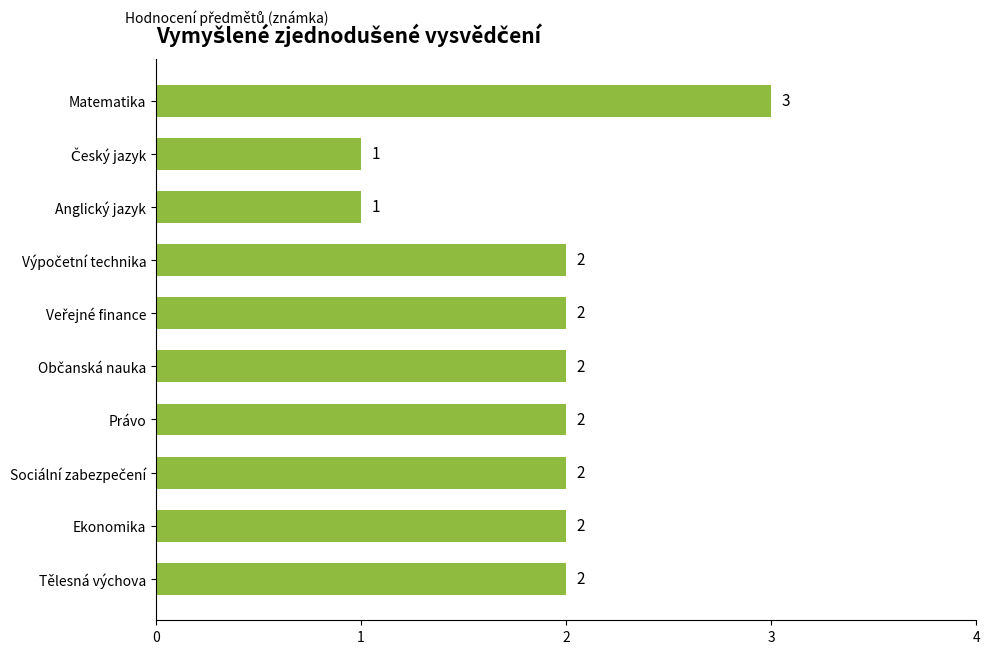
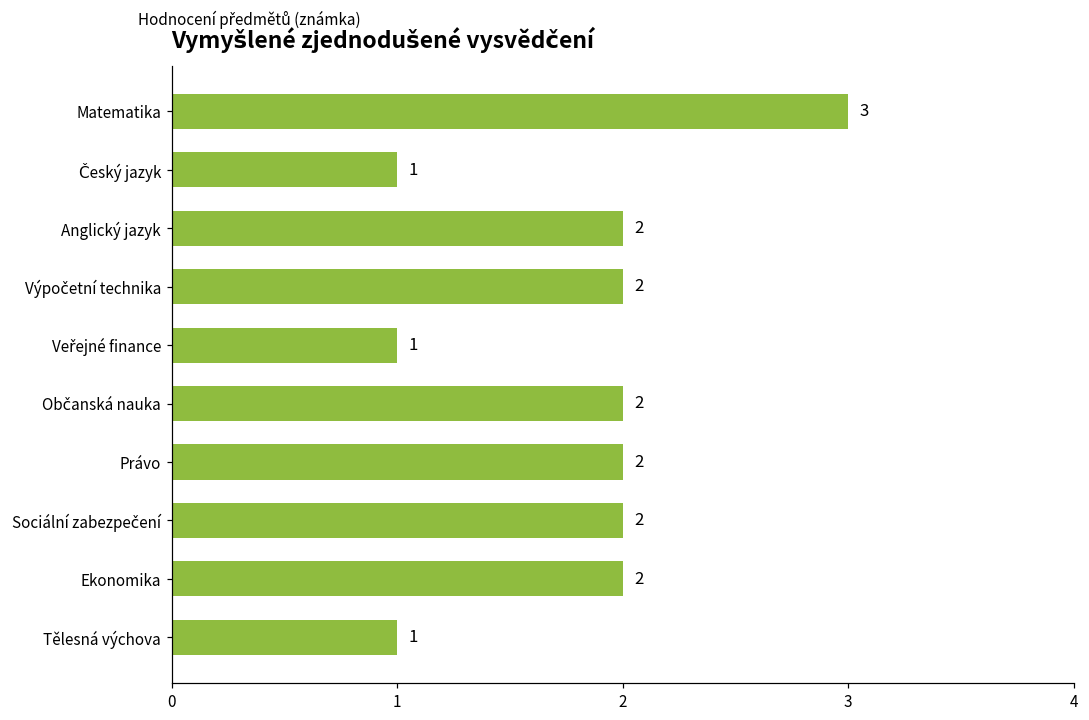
Anglický jazyk: 1 -> 2
Veřejné finance: 2 -> 1
Tělesná výchova: 2 -> 1
